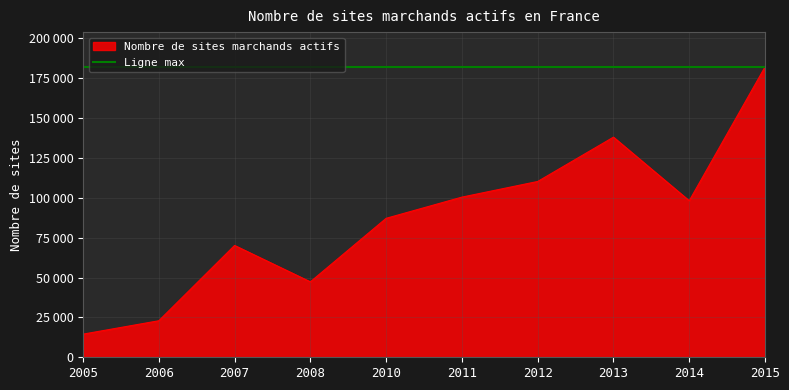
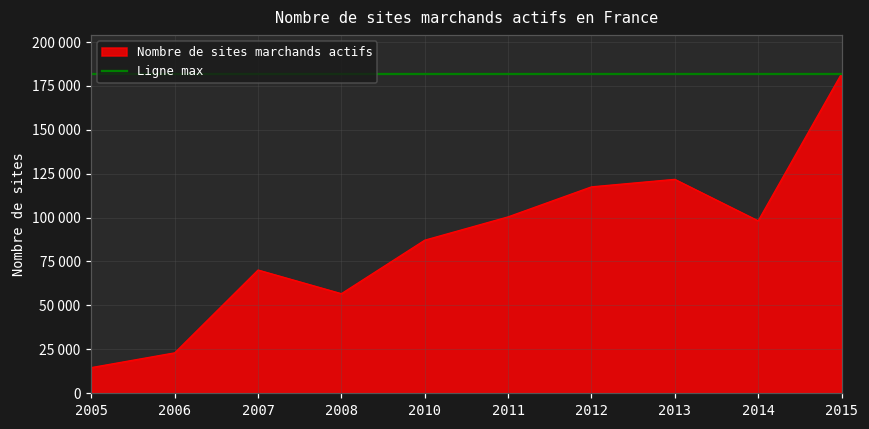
2008: 47000 -> 57000
2012: 110000 -> 118000
2013: 138000 -> 122000
